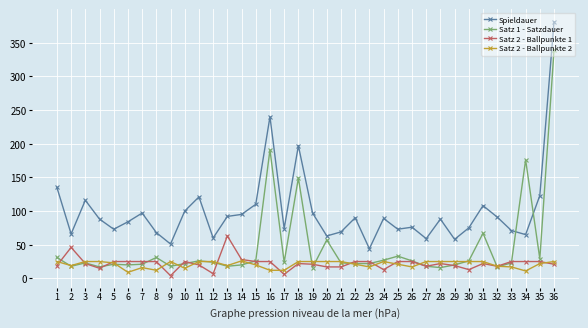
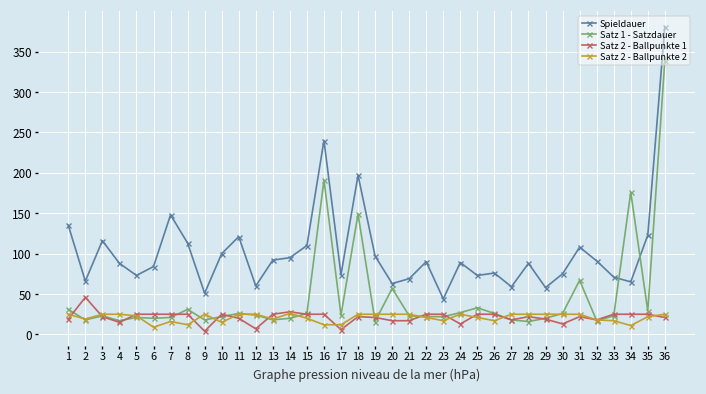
Spieldauer, 7: 100 -> 150
Spieldauer, 8: 70 -> 110
Satz 2 - Ballpunkte 1, 13: 60 -> 30
